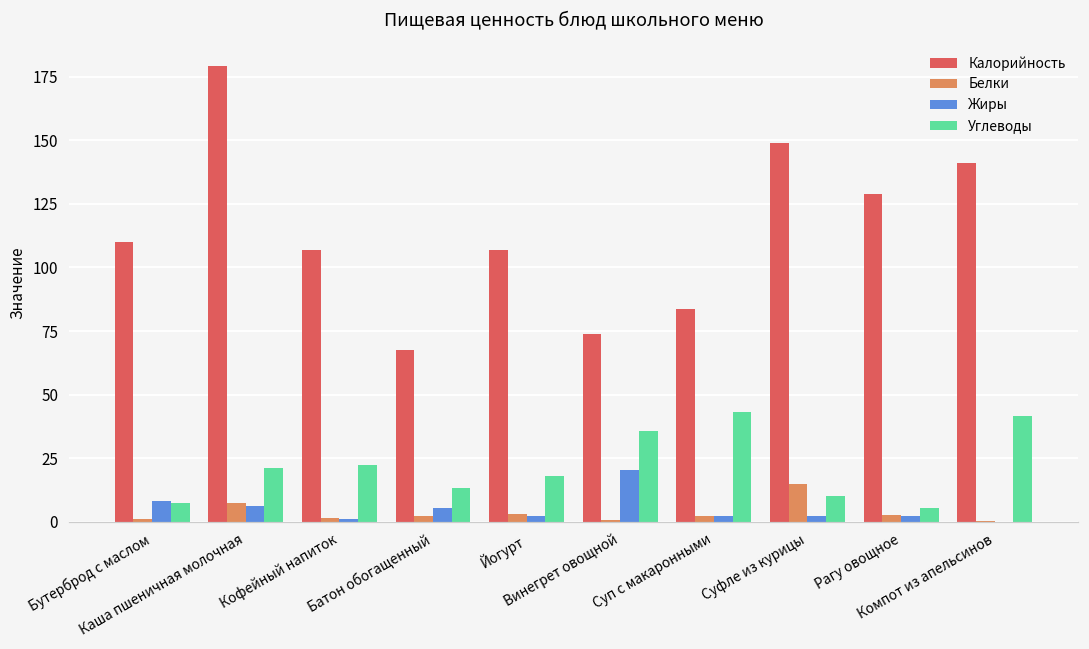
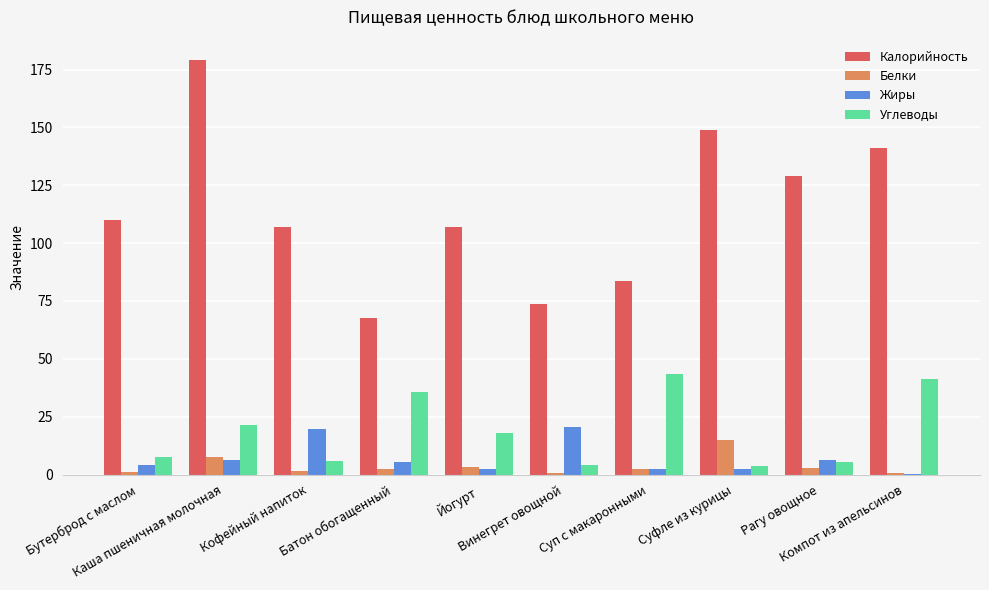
Жиры, Бутерброд с маслом: 8 -> 4
Жиры, Кофейный напиток: 1 -> 20
Углеводы, Кофейный напиток: 22 -> 6
Углеводы, Батон обогащенный: 13 -> 36
Углеводы, Винегрет овощной: 36 -> 4
Углеводы, Суфле из курицы: 10 -> 4
Жиры, Рагу овощное: 2 -> 6
